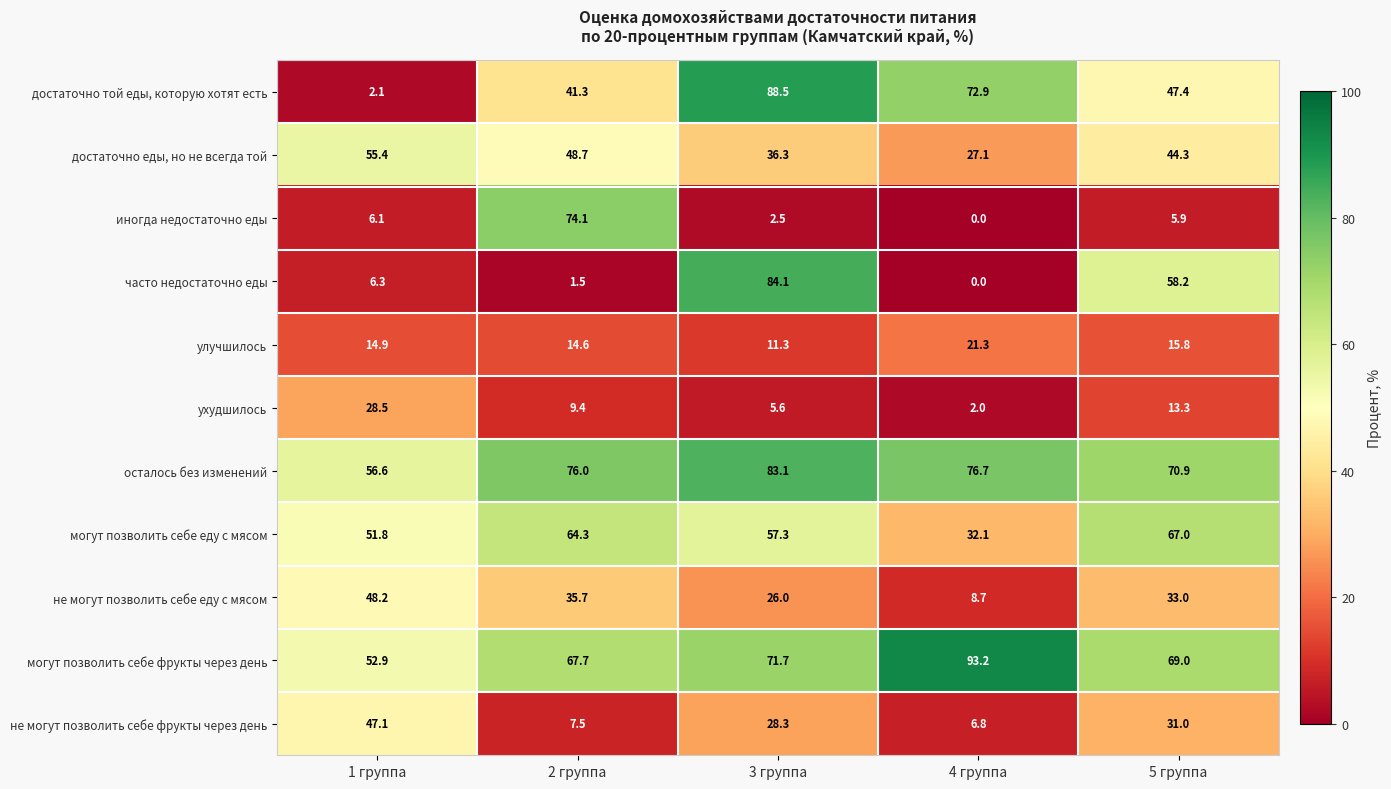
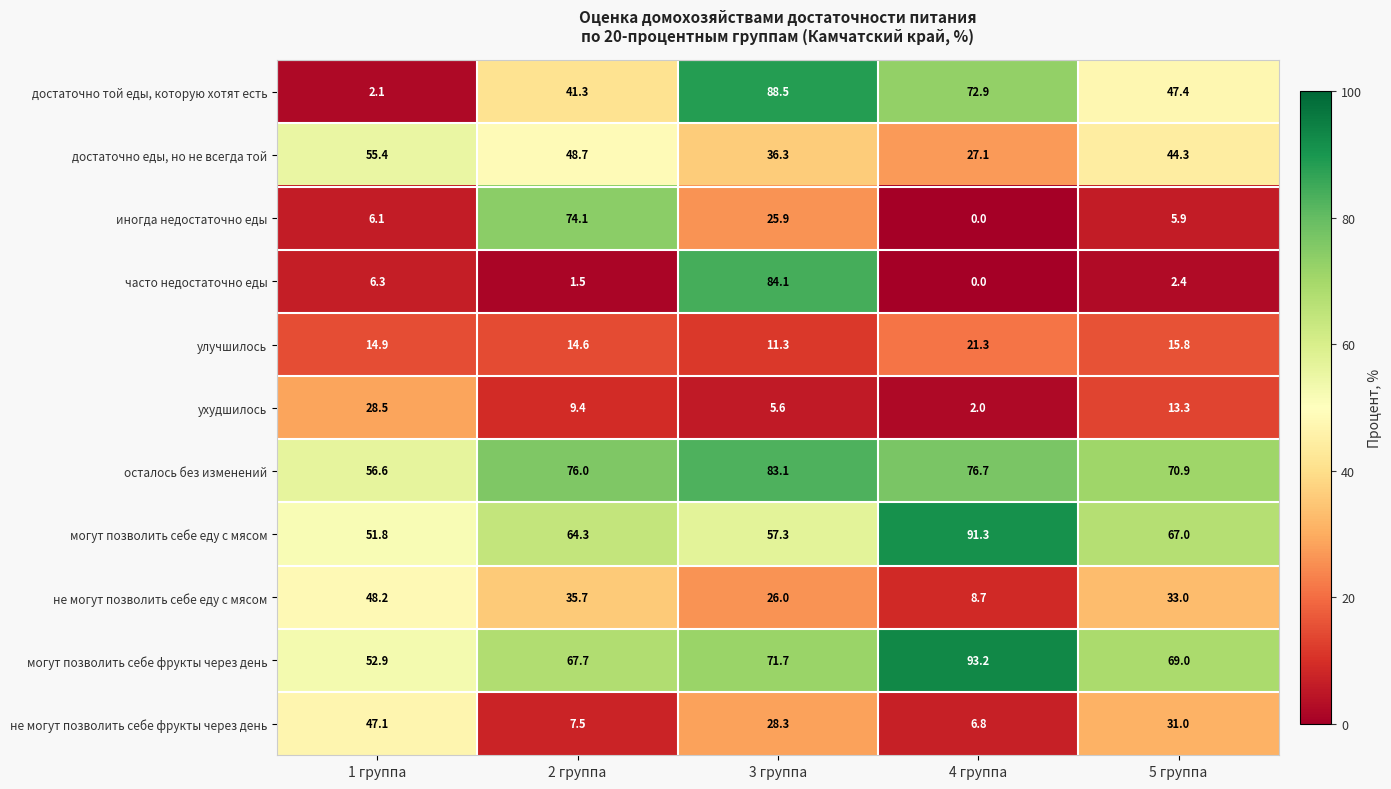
иногда недостаточно еды, 3 группа: 2.5 -> 25.9
часто недостаточно еды, 5 группа: 58.2 -> 2.4
могут позволить себе еду с мясом, 4 группа: 32.1 -> 91.3
